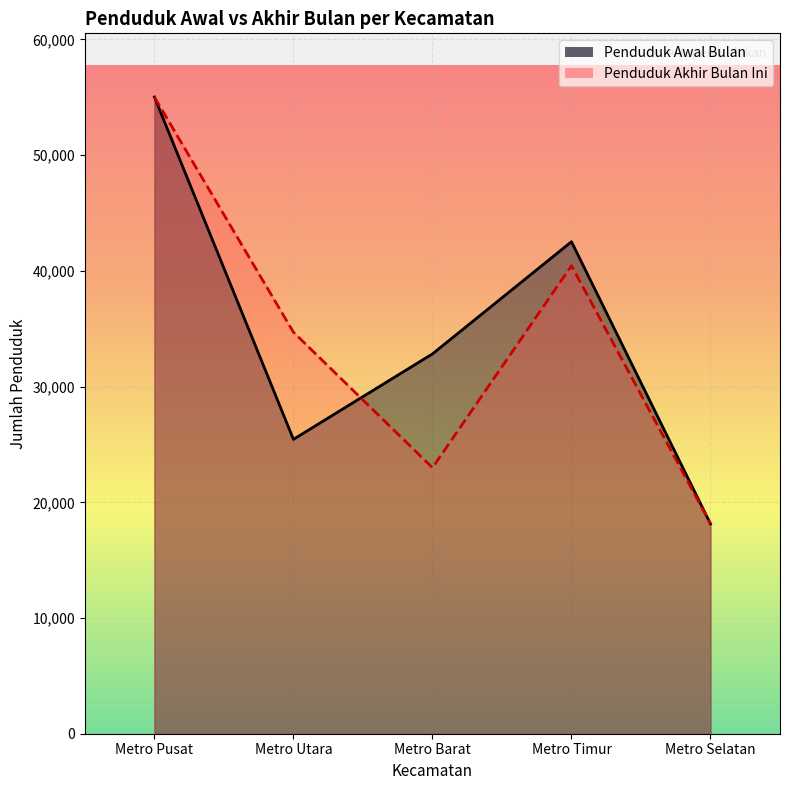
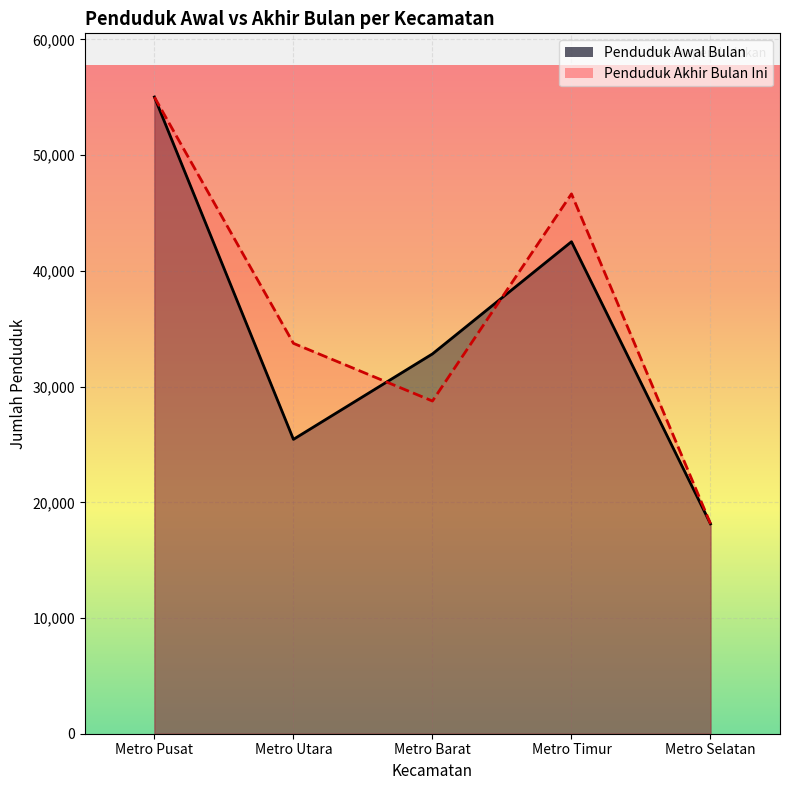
Penduduk Akhir Bulan Ini, Metro Utara: 34,700 -> 33,700
Penduduk Akhir Bulan Ini, Metro Barat: 23,000 -> 28,800
Penduduk Akhir Bulan Ini, Metro Timur: 40,400 -> 46,700
